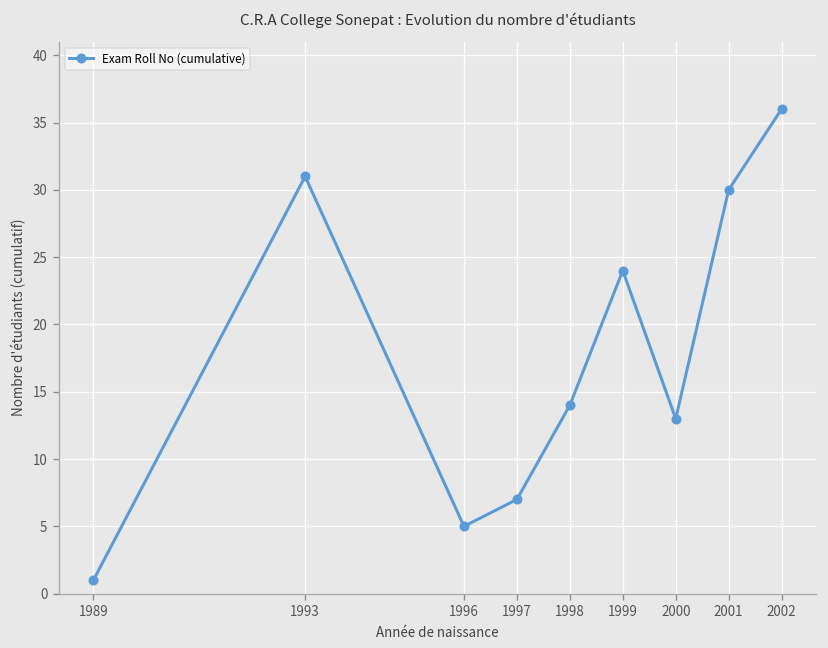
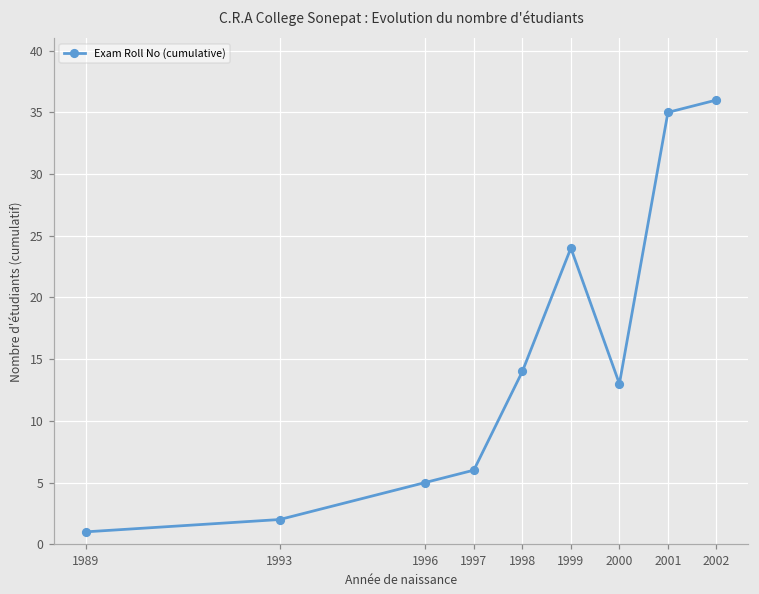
1993: 31 -> 2
1997: 7 -> 6
2001: 30 -> 35
